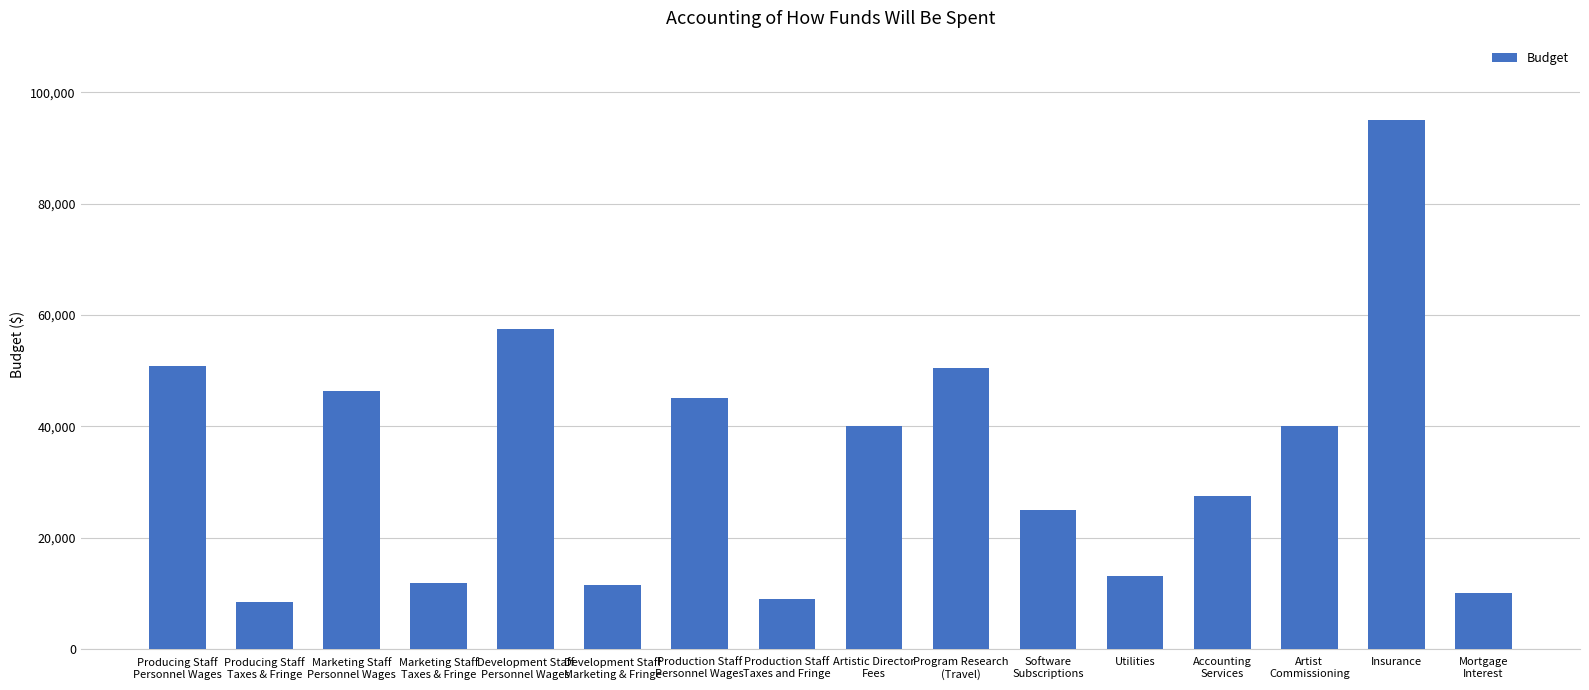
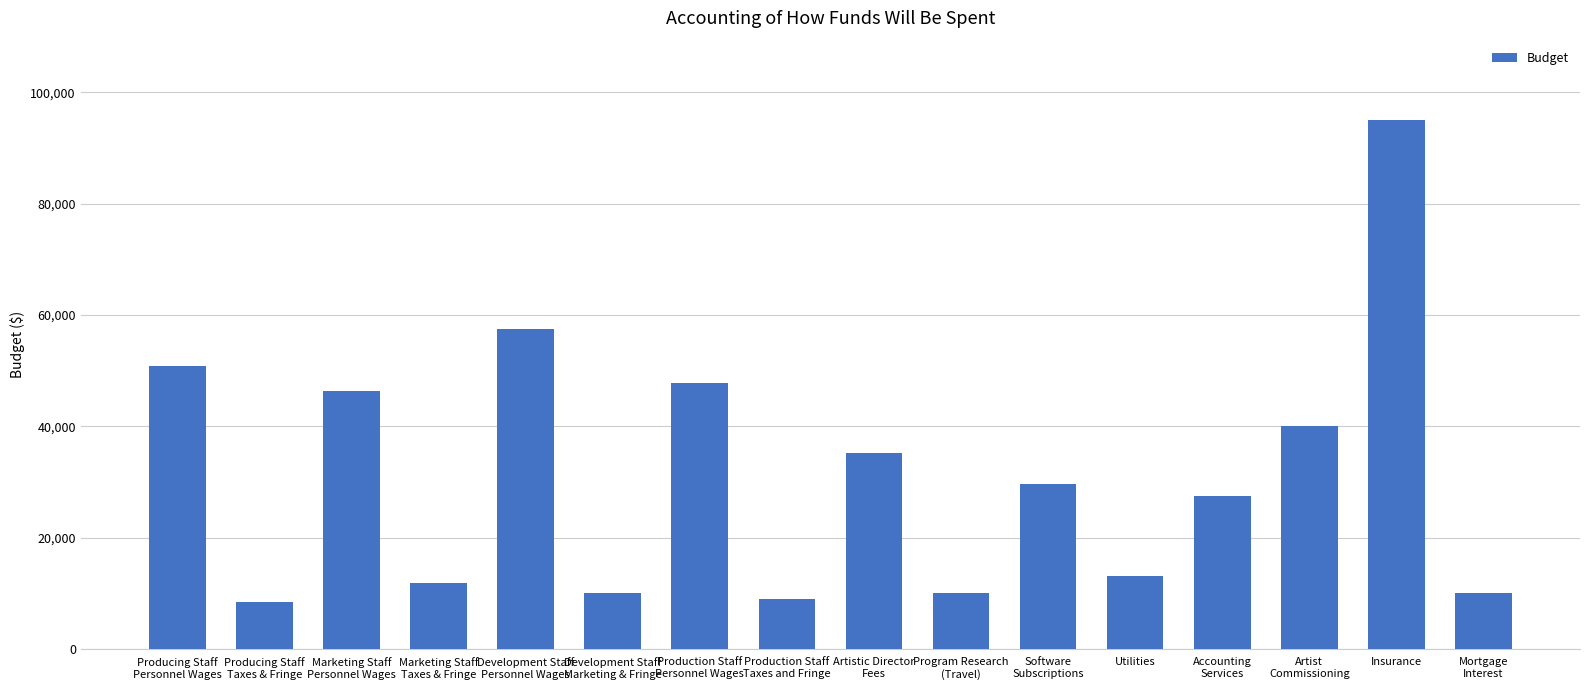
Development Staff Marketing & Fringe: 12,000 -> 10,000
Production Staff Personnel Wages: 45,000 -> 48,000
Artistic Director Fees: 40,000 -> 35,000
Program Research (Travel): 51,000 -> 10,000
Software Subscriptions: 25,000 -> 30,000
